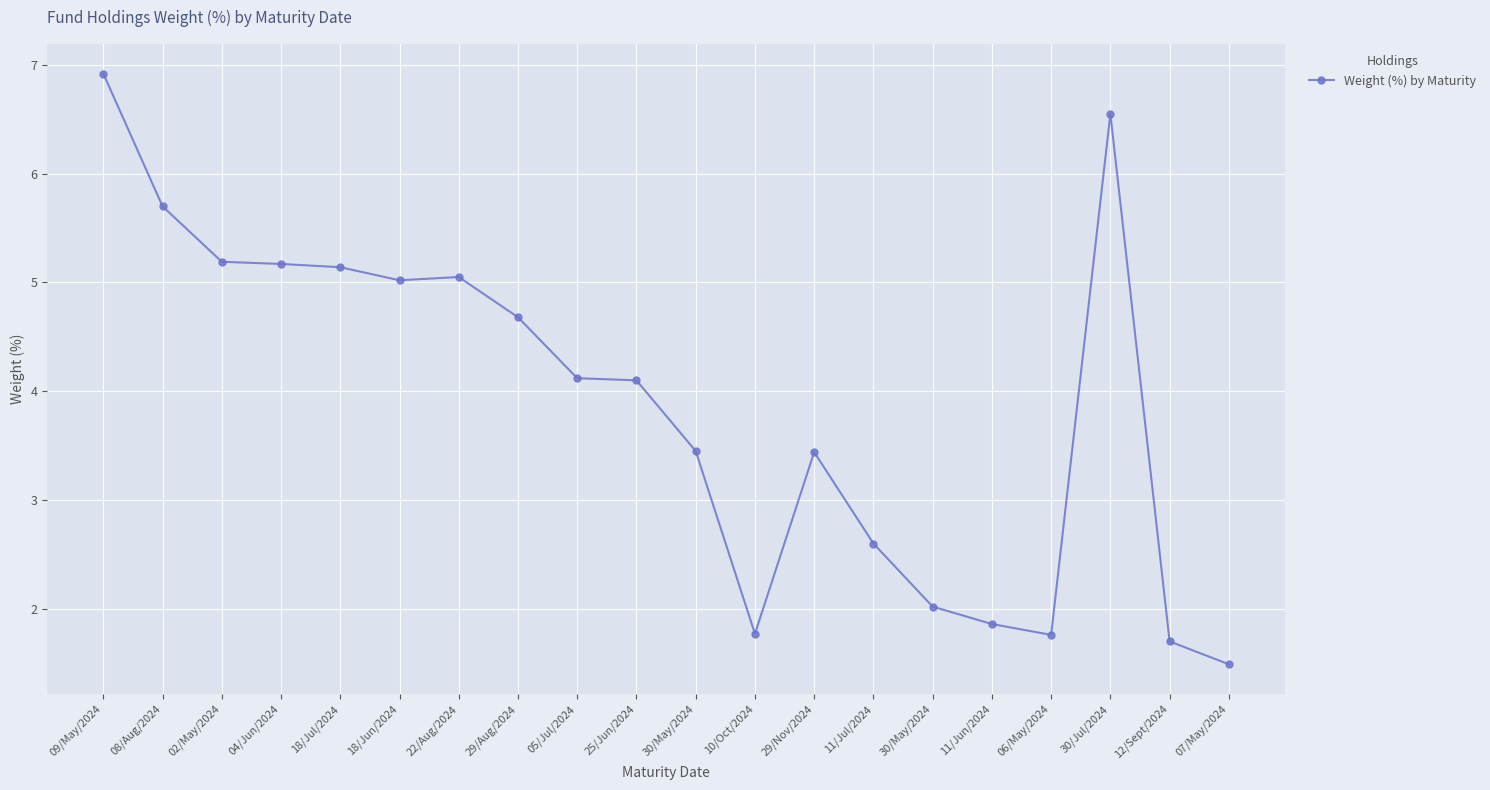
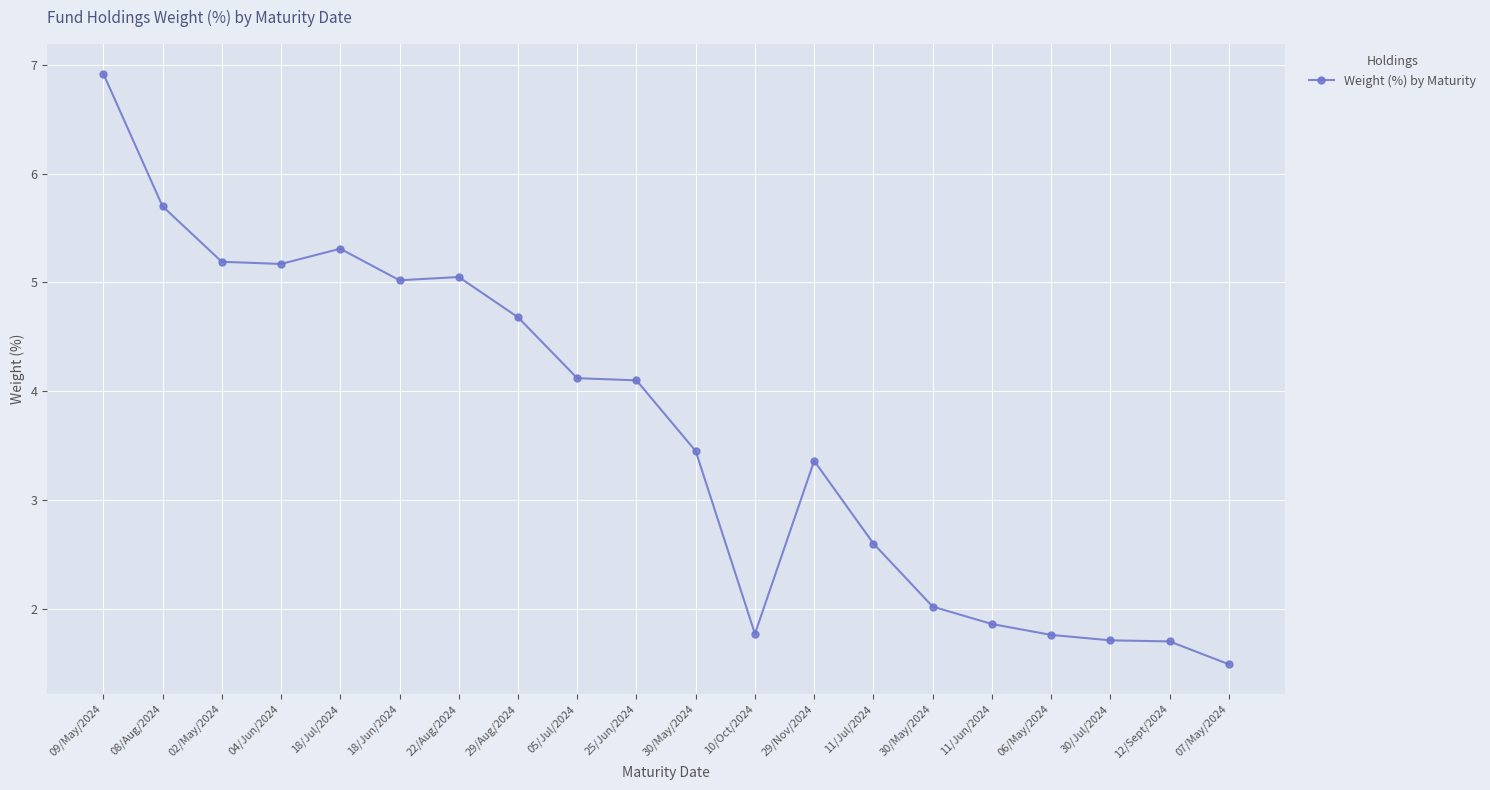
18/Jul/2024: 5.14 -> 5.31
29/Nov/2024: 3.44 -> 3.36
30/Jul/2024: 6.55 -> 1.71
